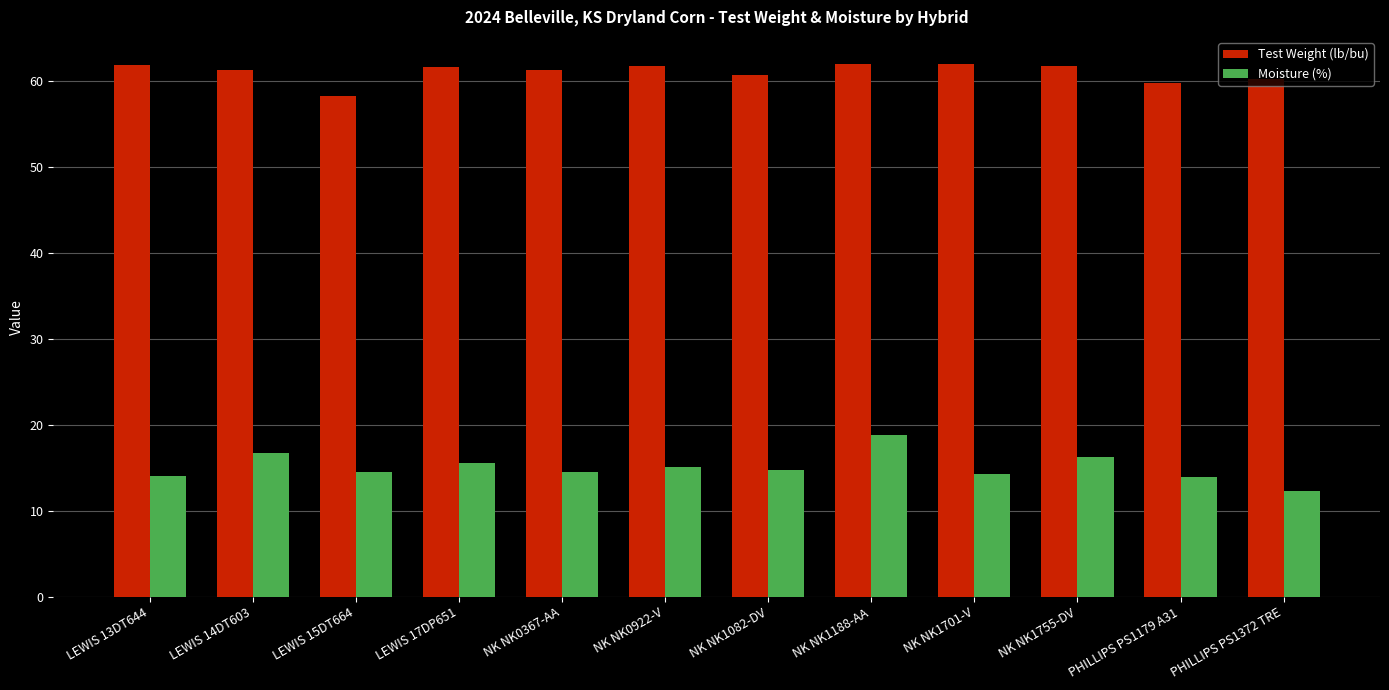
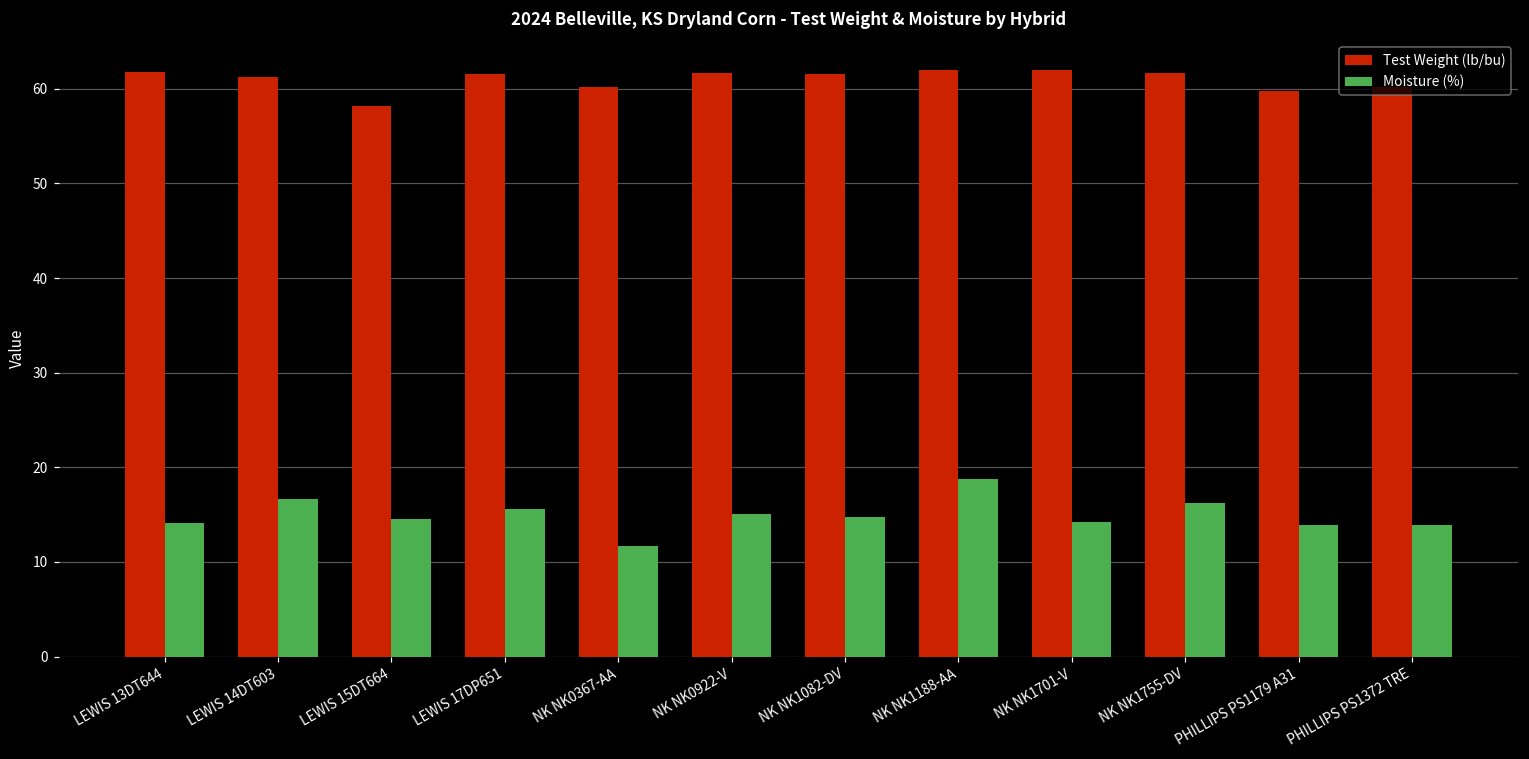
Test Weight (lb/bu), NK NK0367-AA: 61 -> 60
Moisture (%), NK NK0367-AA: 15 -> 12
Test Weight (lb/bu), NK NK1082-DV: 61 -> 62
Moisture (%), PHILLIPS PS1372 TRE: 12 -> 14
